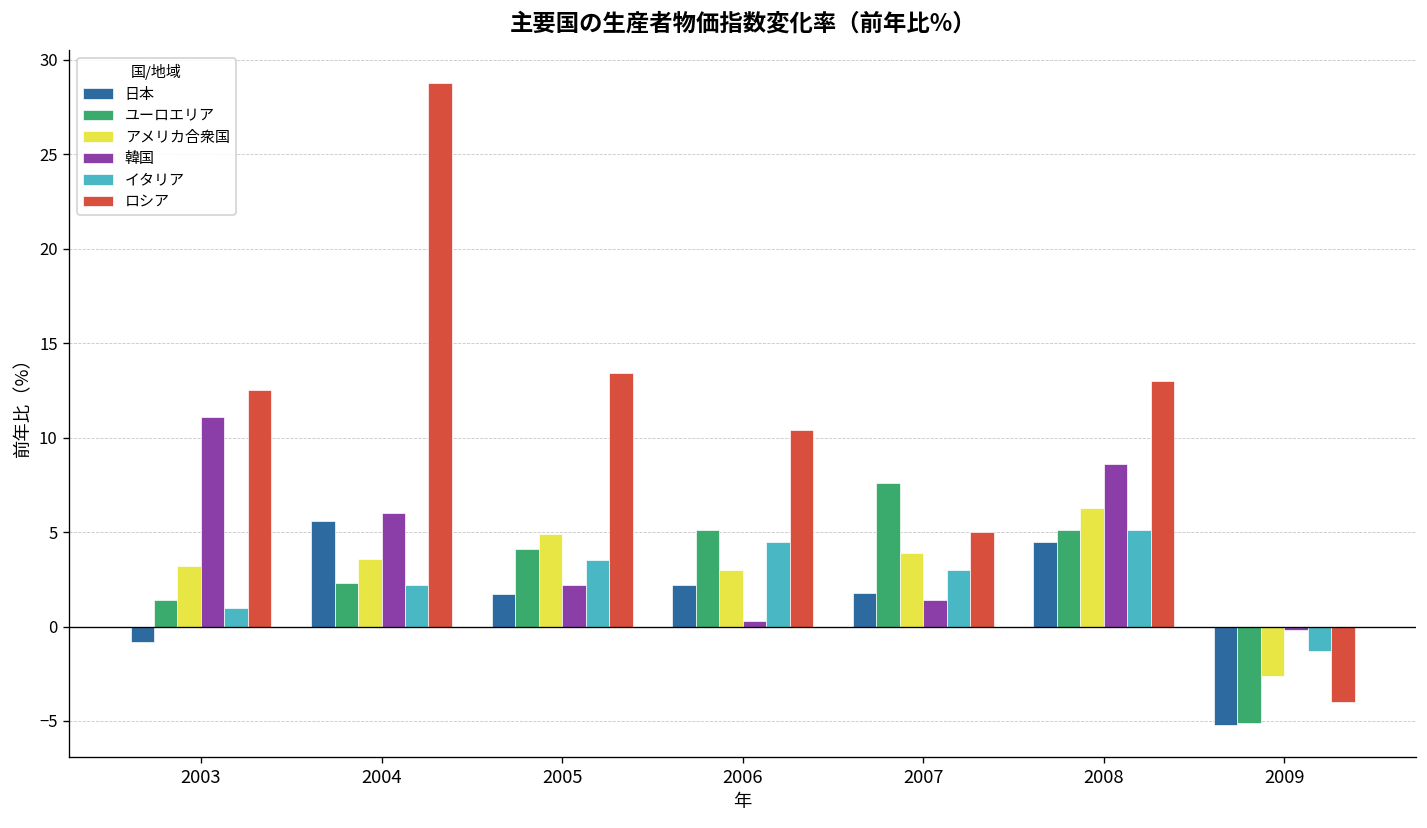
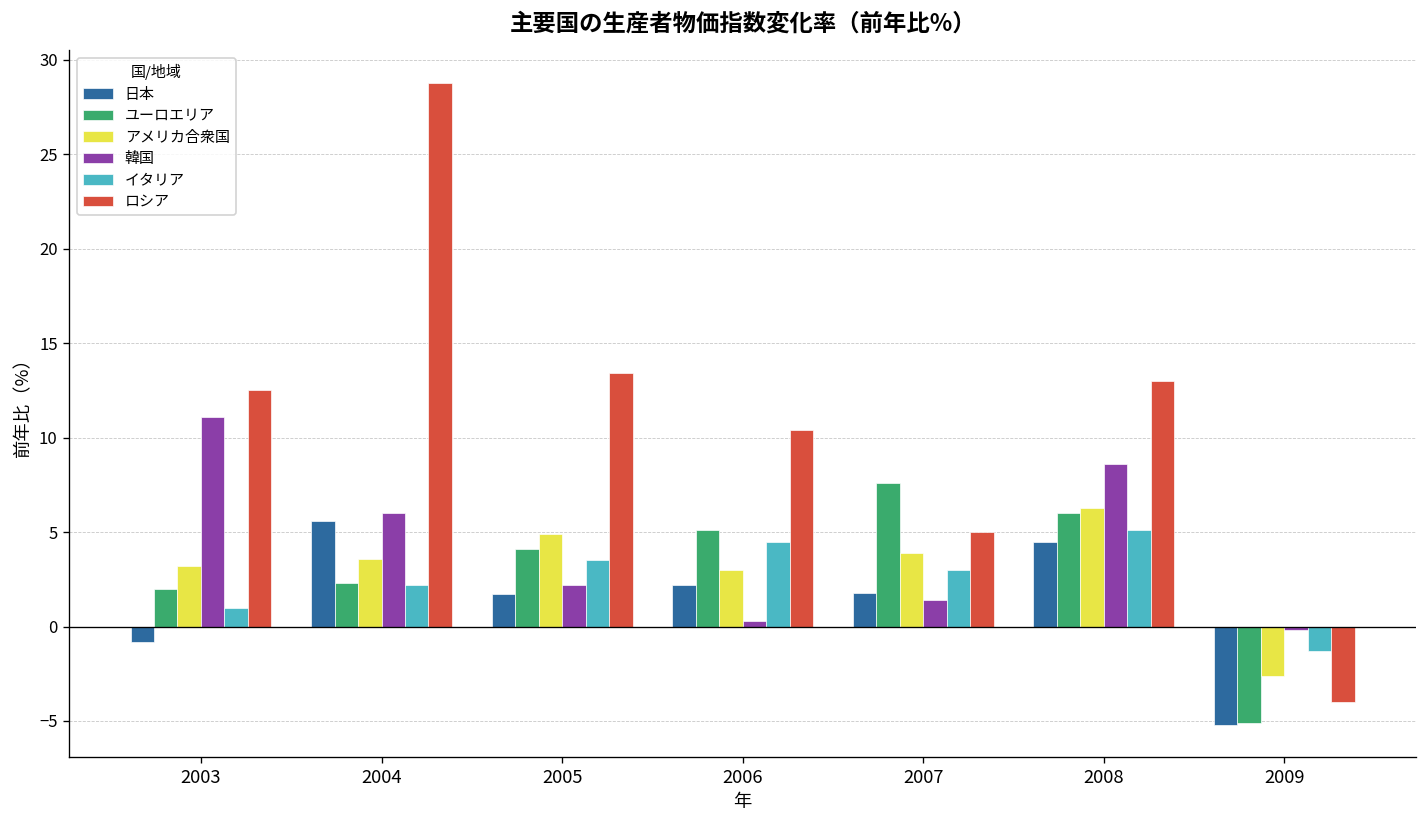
ユーロエリア, 2003: 1.4 -> 2.0
ユーロエリア, 2008: 5.1 -> 6.0
